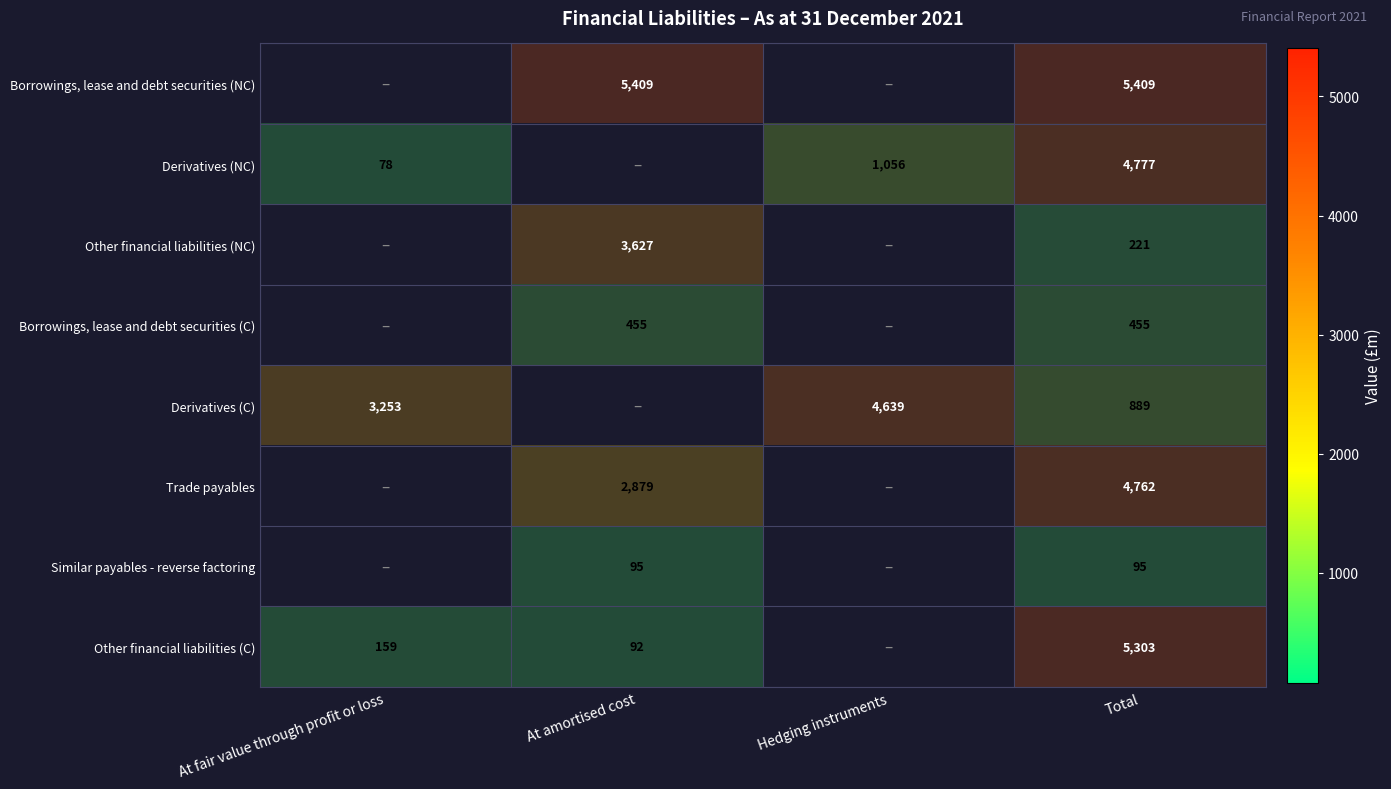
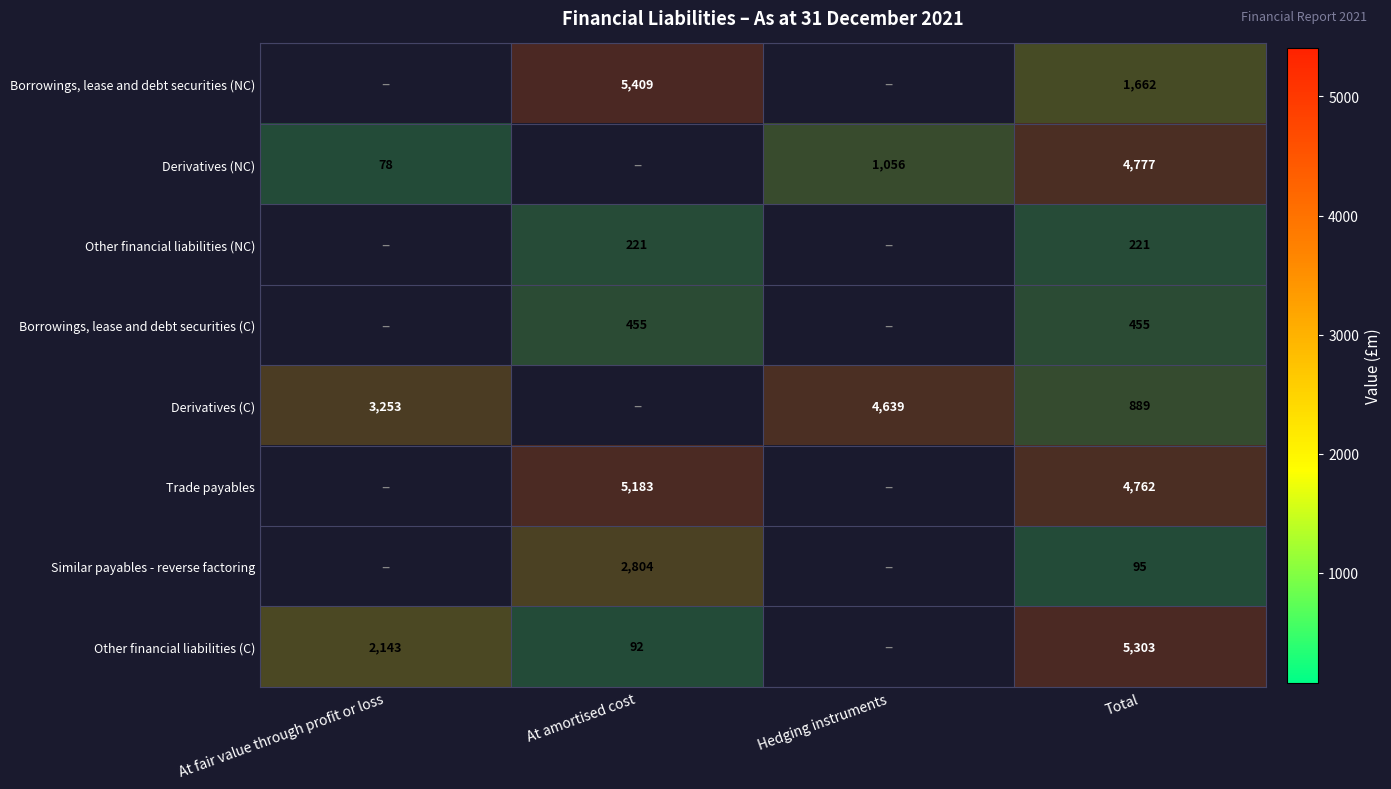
Borrowings, lease and debt securities (NC), Total: 5,409 -> 1,662
Other financial liabilities (NC), At amortised cost: 3,627 -> 221
Trade payables, At amortised cost: 2,879 -> 5,183
Similar payables - reverse factoring, At amortised cost: 95 -> 2,804
Other financial liabilities (C), At fair value through profit or loss: 159 -> 2,143
